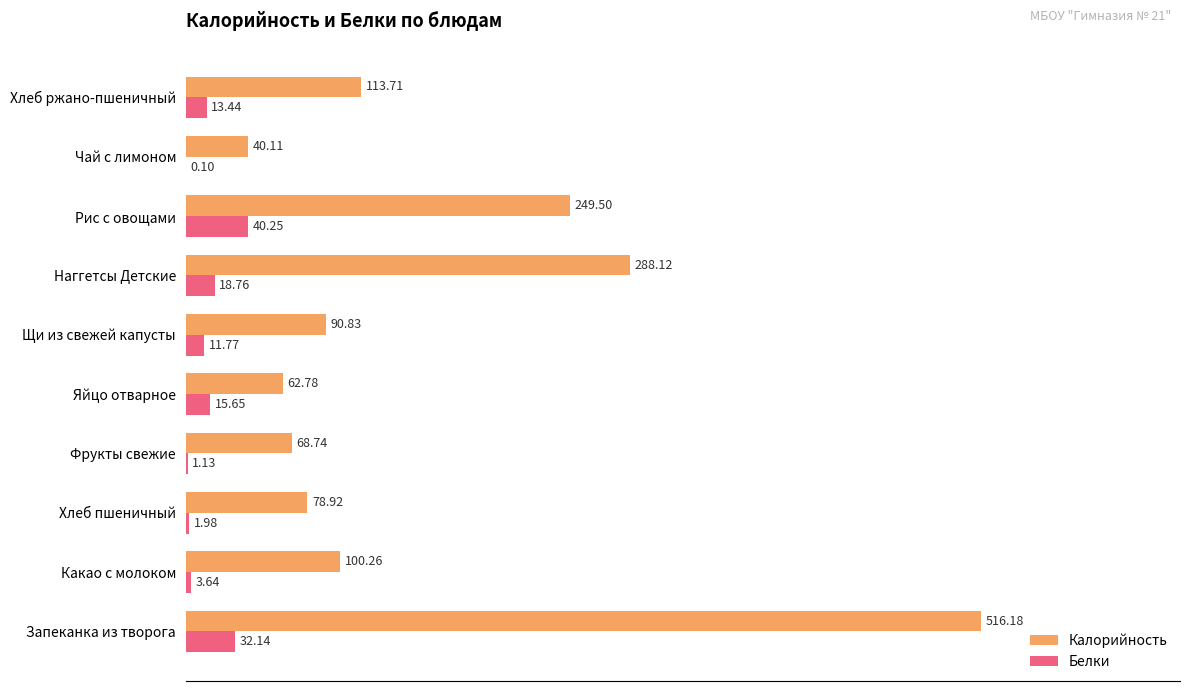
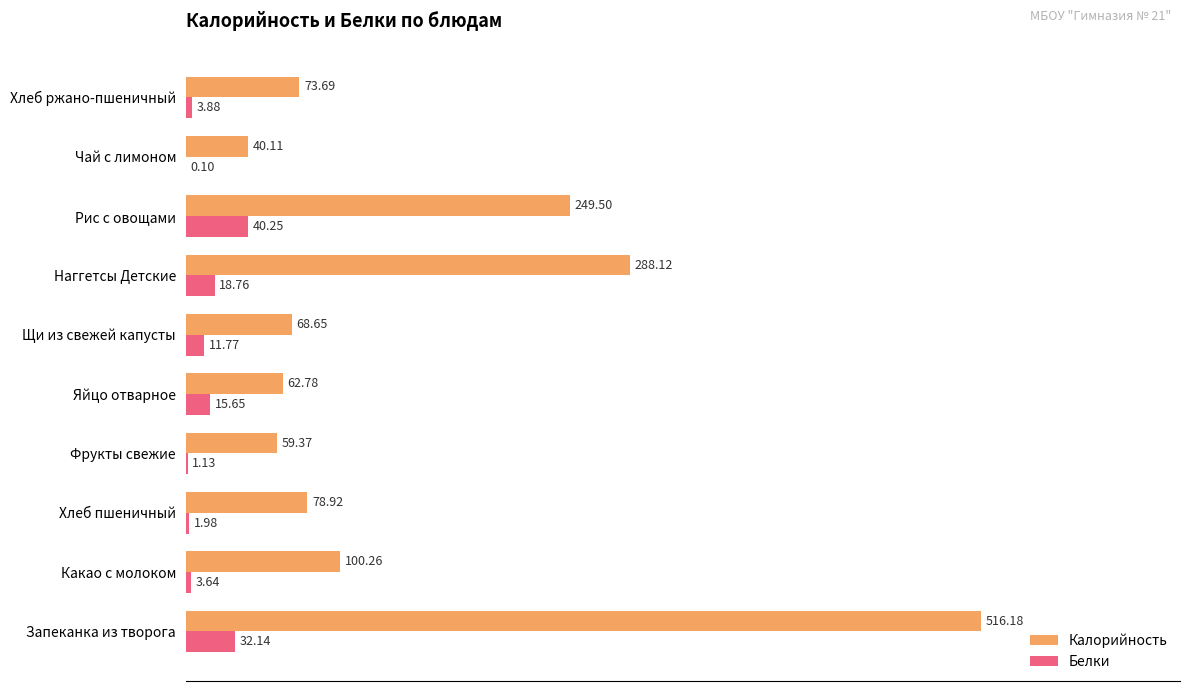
Калорийность, Хлеб ржано-пшеничный: 113.71 -> 73.69
Белки, Хлеб ржано-пшеничный: 13.44 -> 3.88
Калорийность, Щи из свежей капусты: 90.83 -> 68.65
Калорийность, Фрукты свежие: 68.74 -> 59.37
